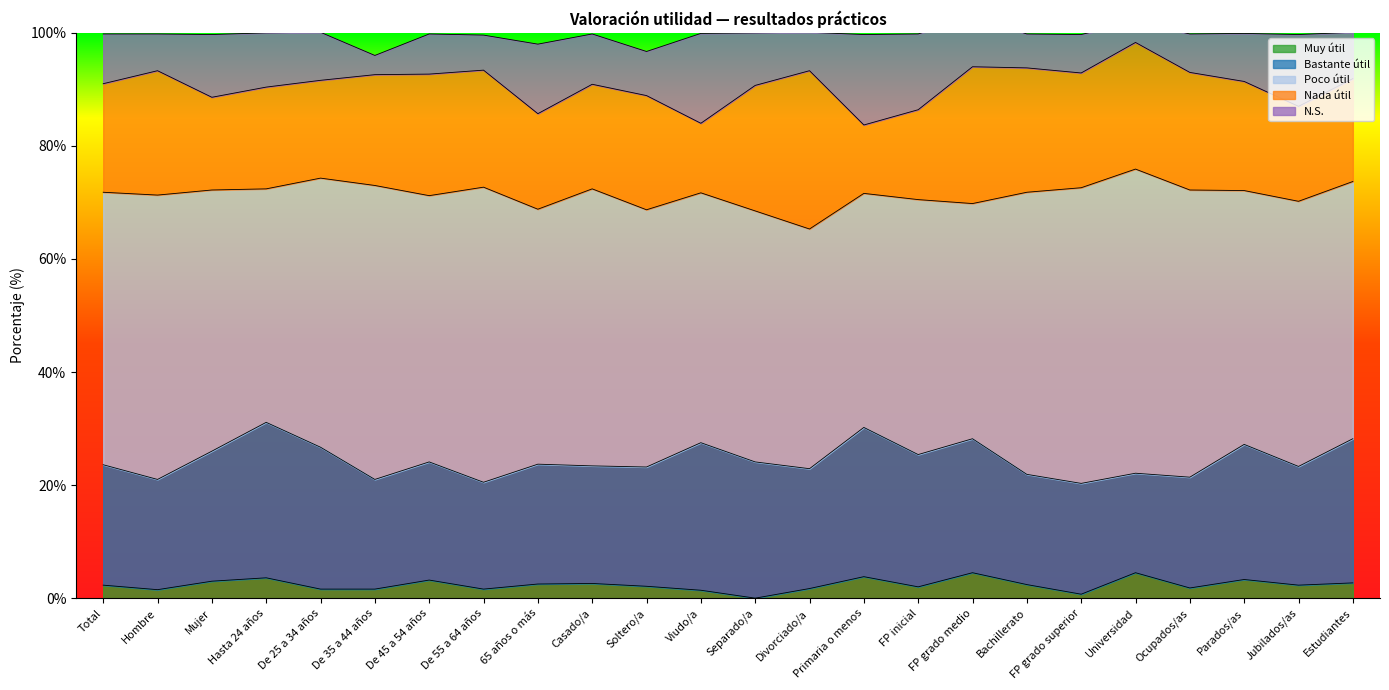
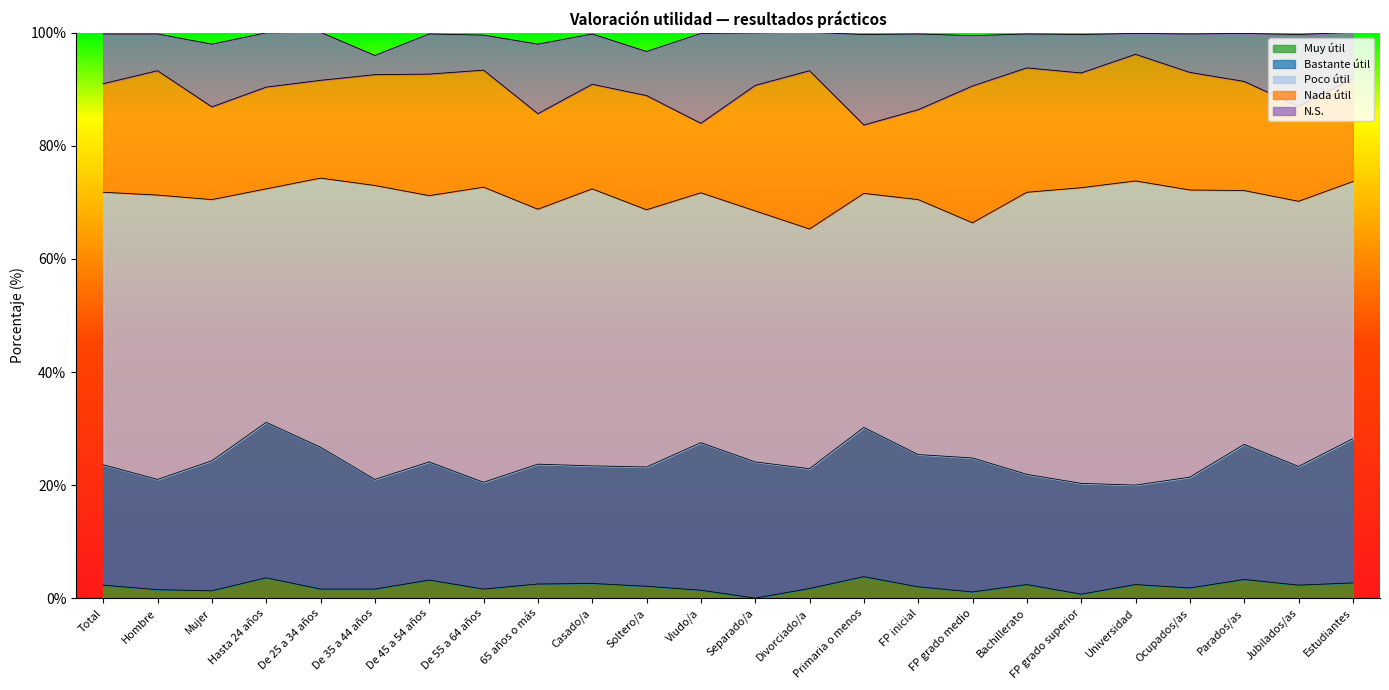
Muy útil, Mujer: 3% -> 1%
Muy útil, FP grado medio: 5% -> 1%
Muy útil, Universidad: 5% -> 2%
